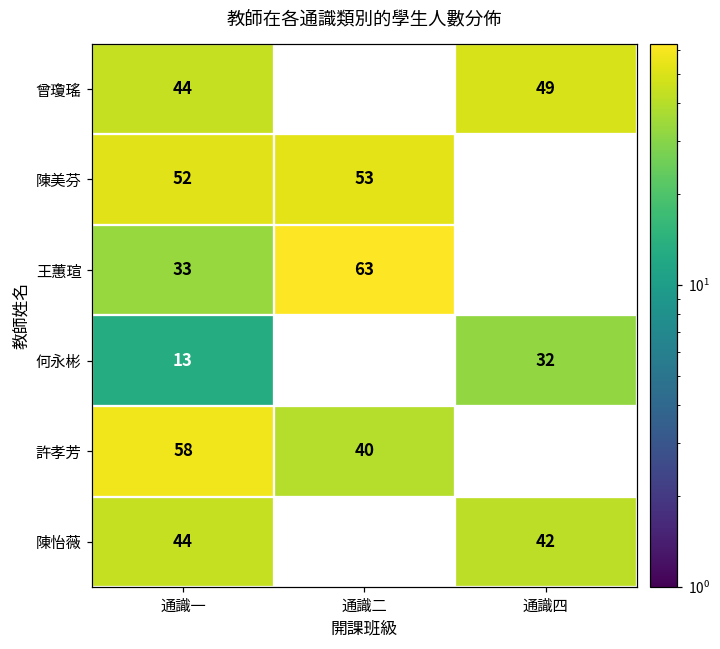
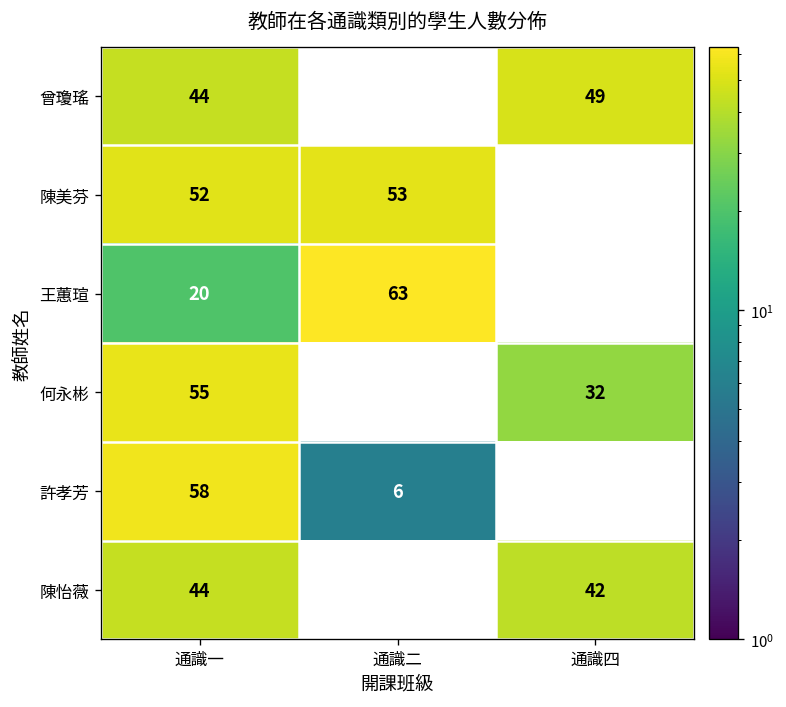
王蕙瑄, 通識一: 33 -> 20
何永彬, 通識一: 13 -> 55
許孝芳, 通識二: 40 -> 6
